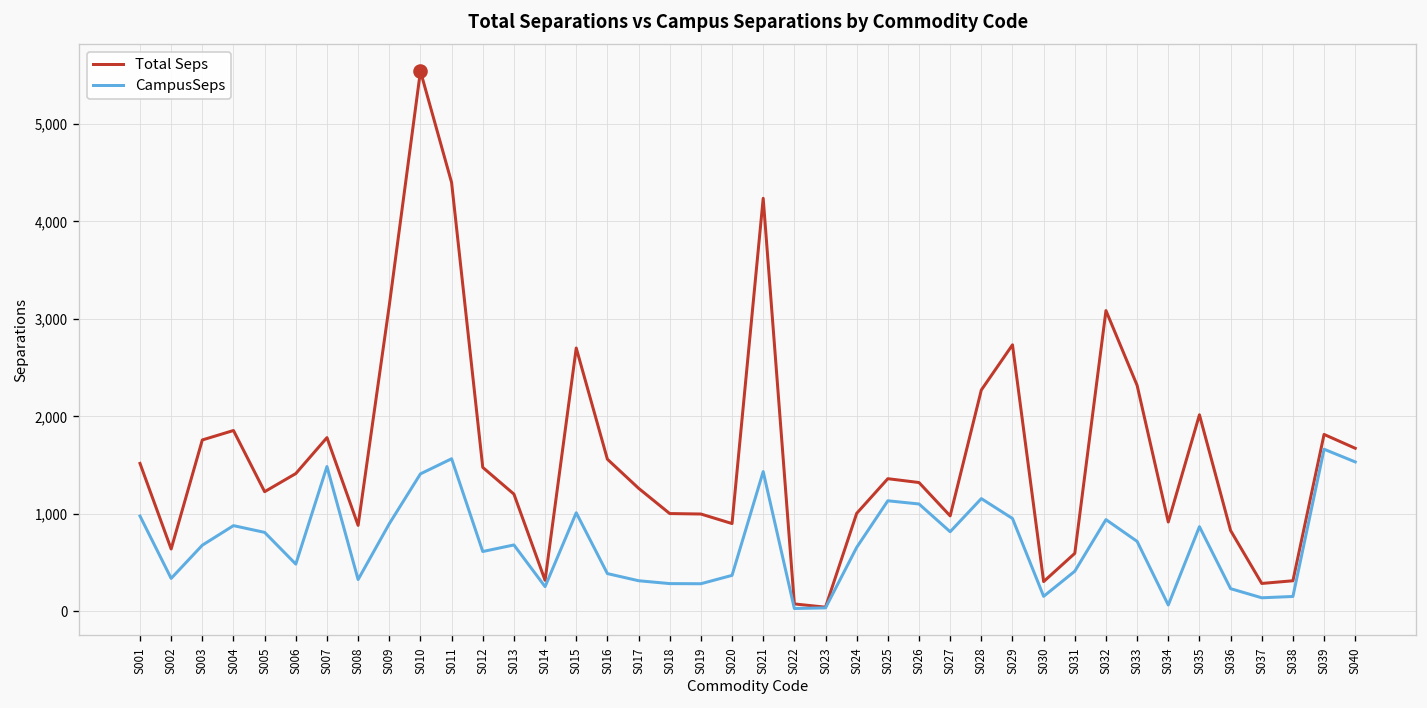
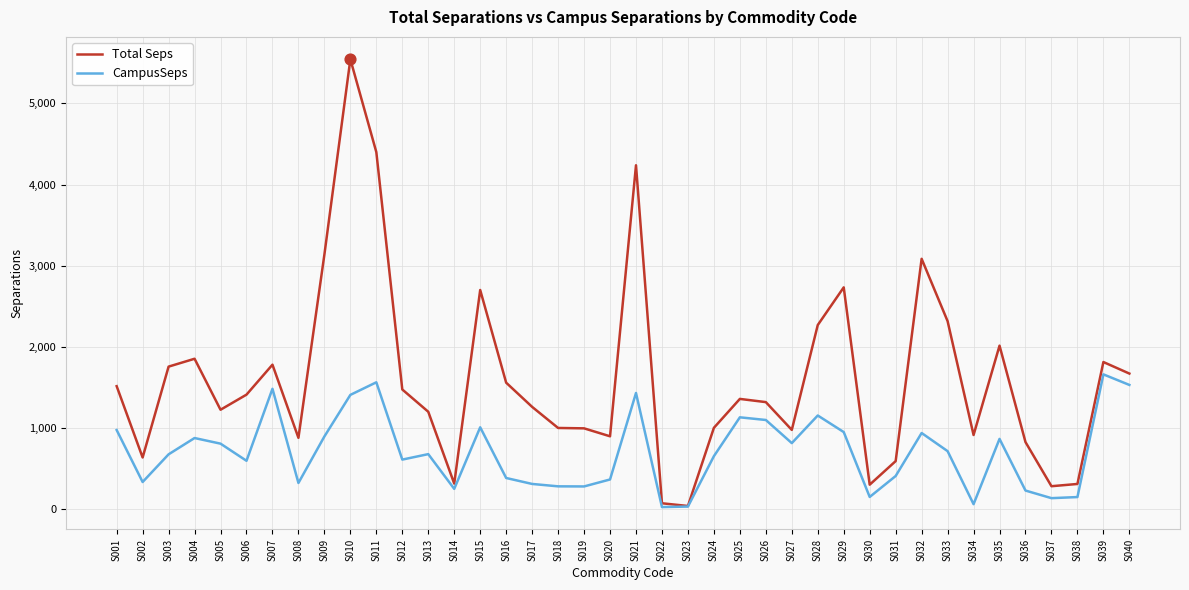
CampusSeps, S006: 500 -> 600
